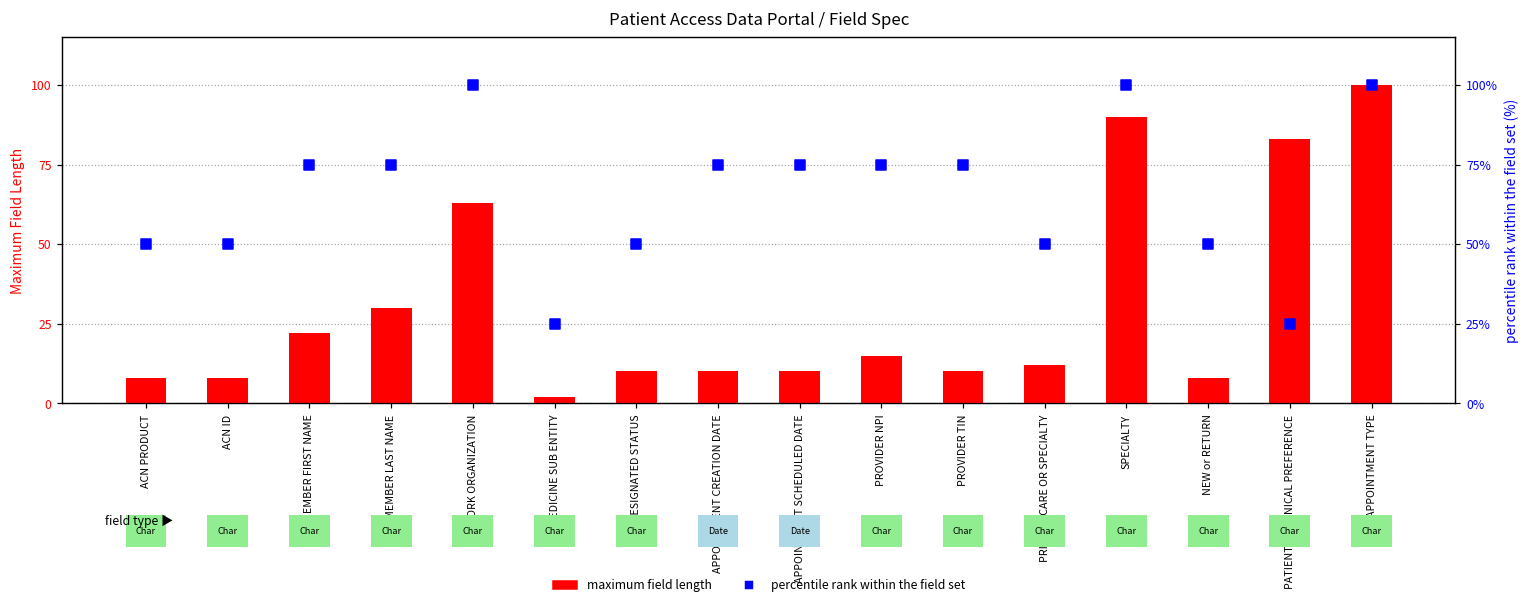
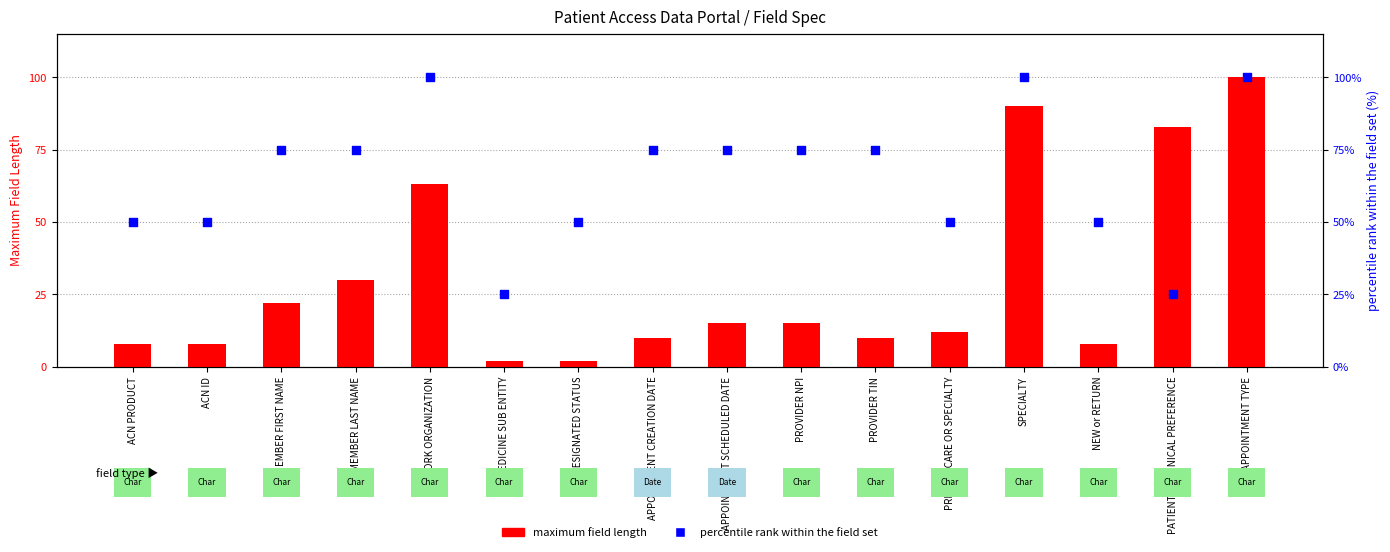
maximum field length, DESIGNATED STATUS: 10 -> 2
maximum field length, APPOINTMENT SCHEDULED DATE: 10 -> 15
